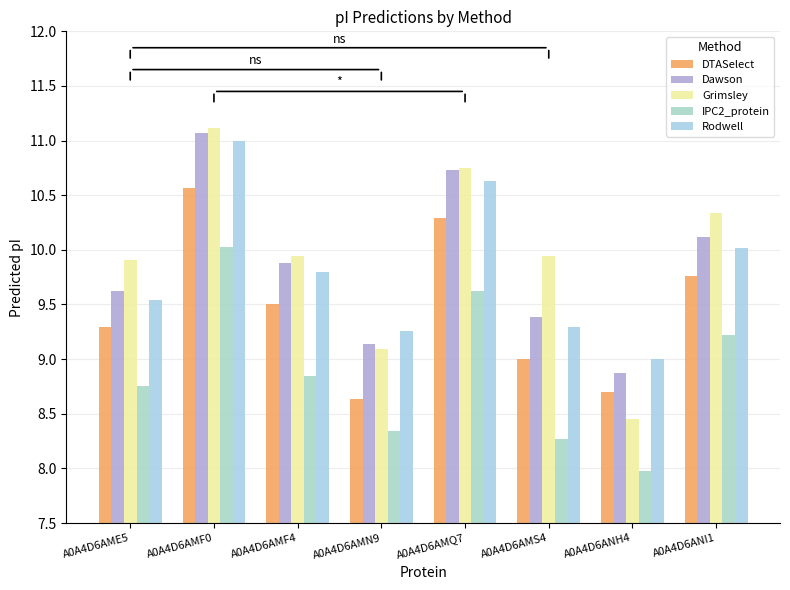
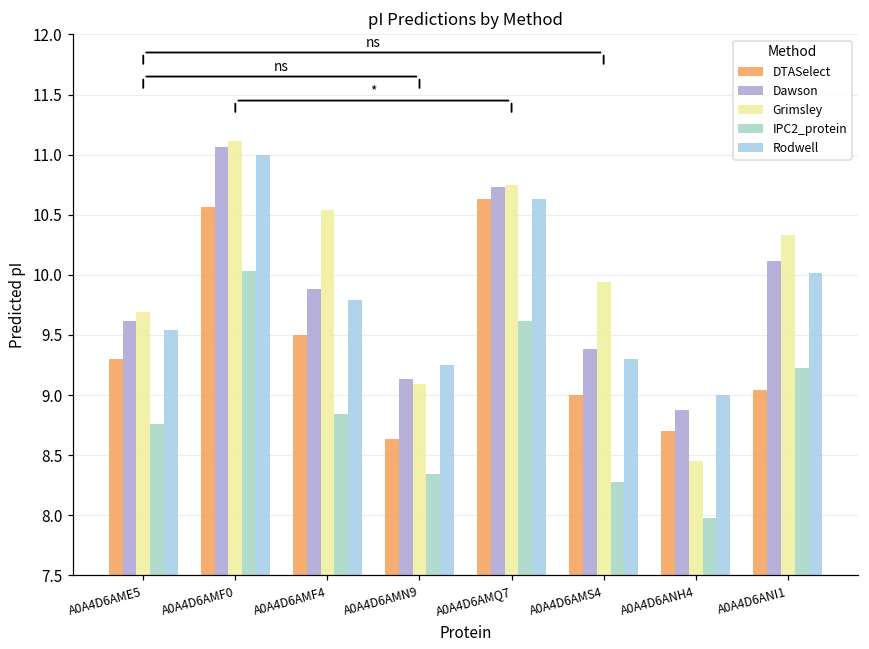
Grimsley, A0A4D6AME5: 9.91 -> 9.69
Grimsley, A0A4D6AMF4: 9.94 -> 10.54
DTASelect, A0A4D6AMQ7: 10.29 -> 10.63
DTASelect, A0A4D6ANI1: 9.77 -> 9.04
